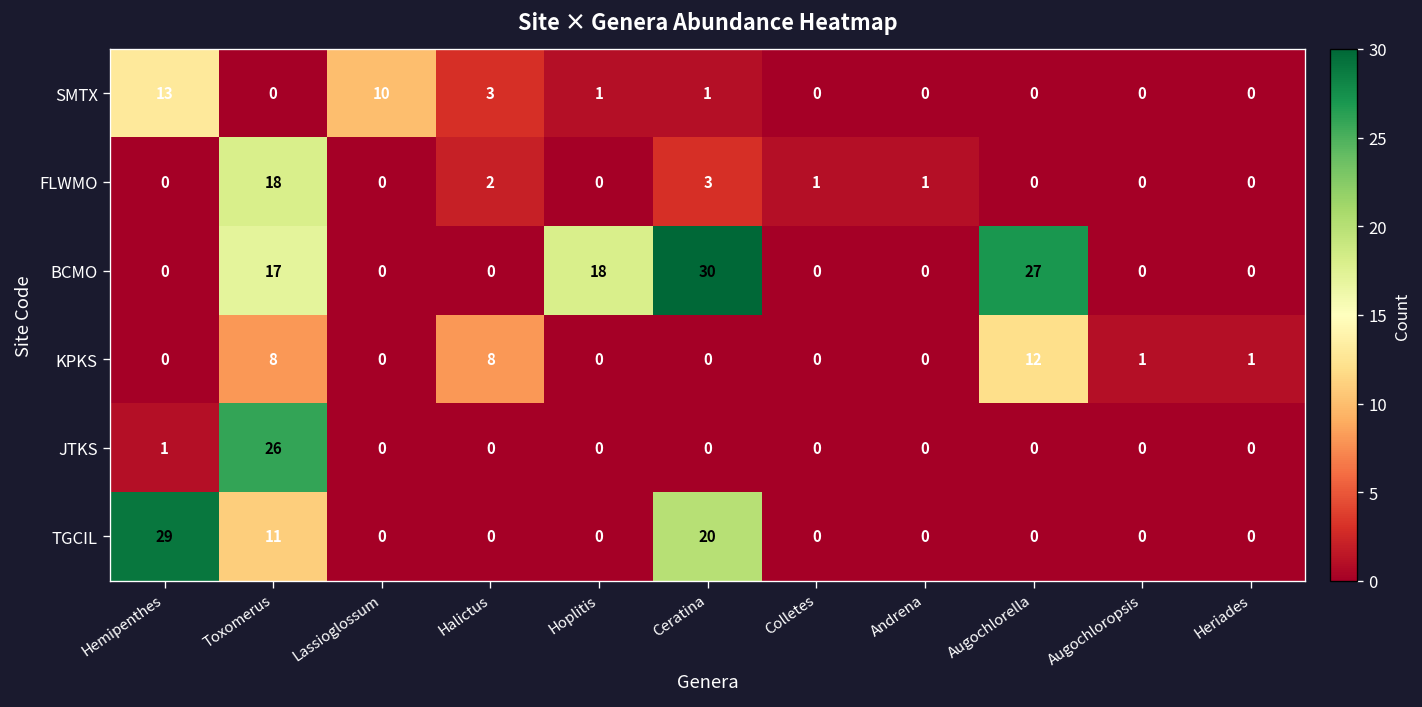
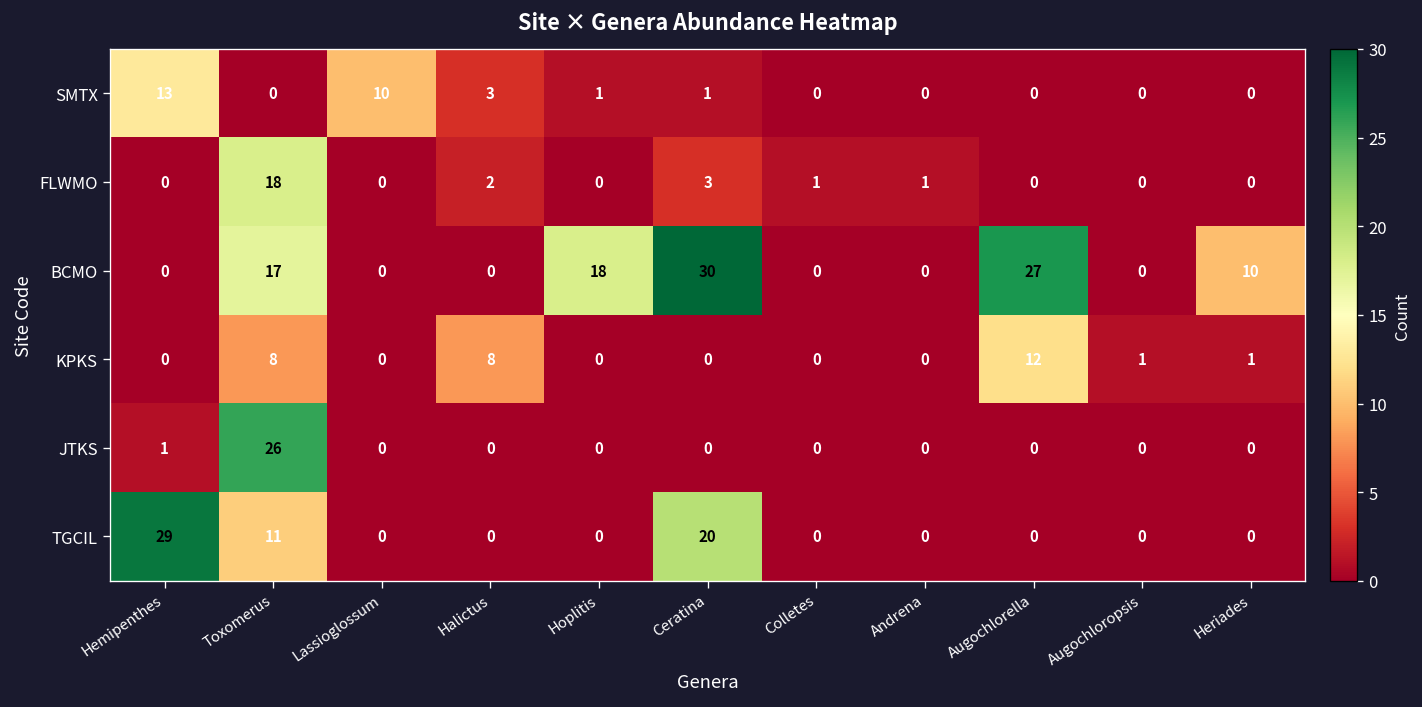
BCMO, Heriades: 0 -> 10
